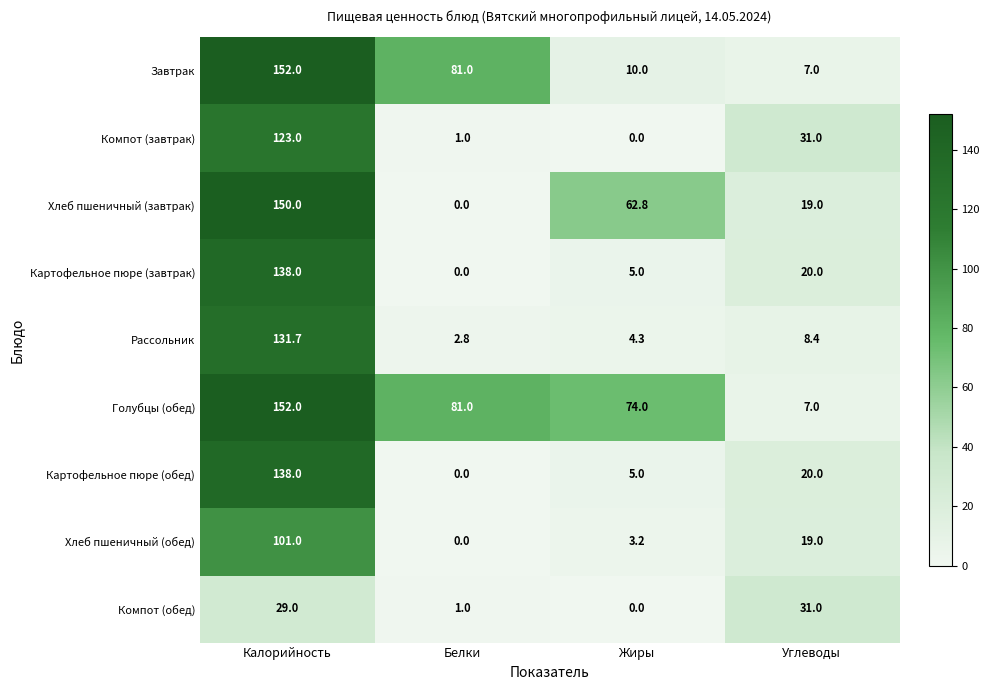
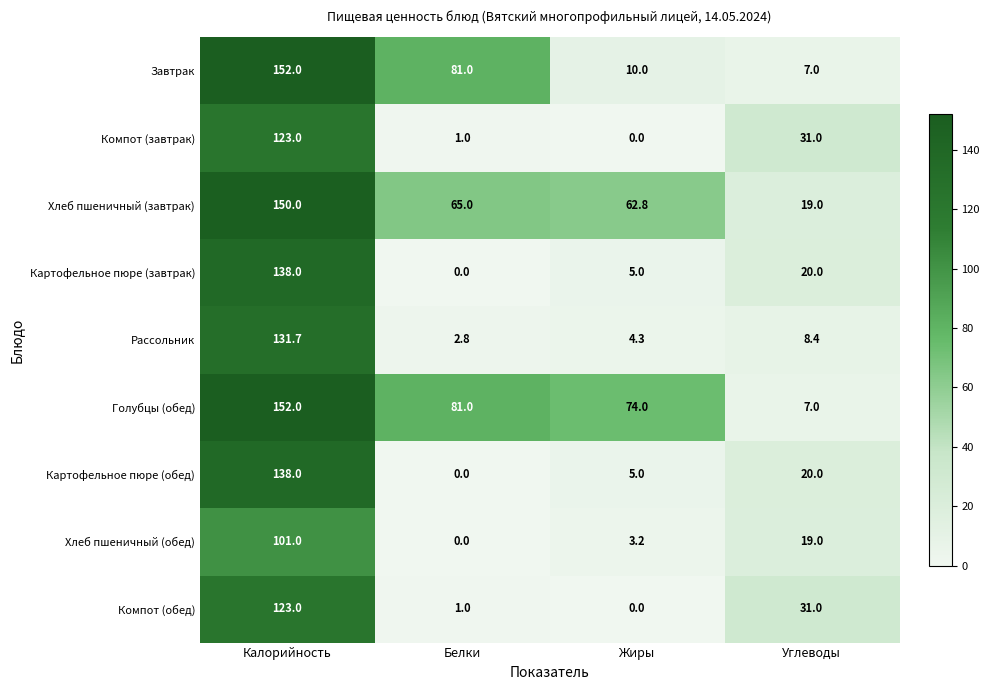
Хлеб пшеничный (завтрак), Белки: 0.0 -> 65.0
Компот (обед), Калорийность: 29.0 -> 123.0
